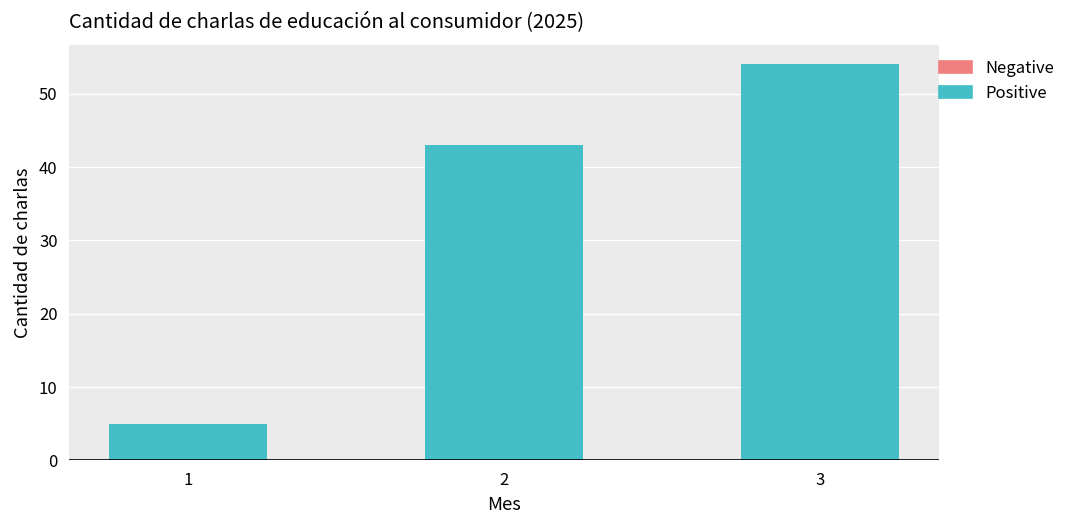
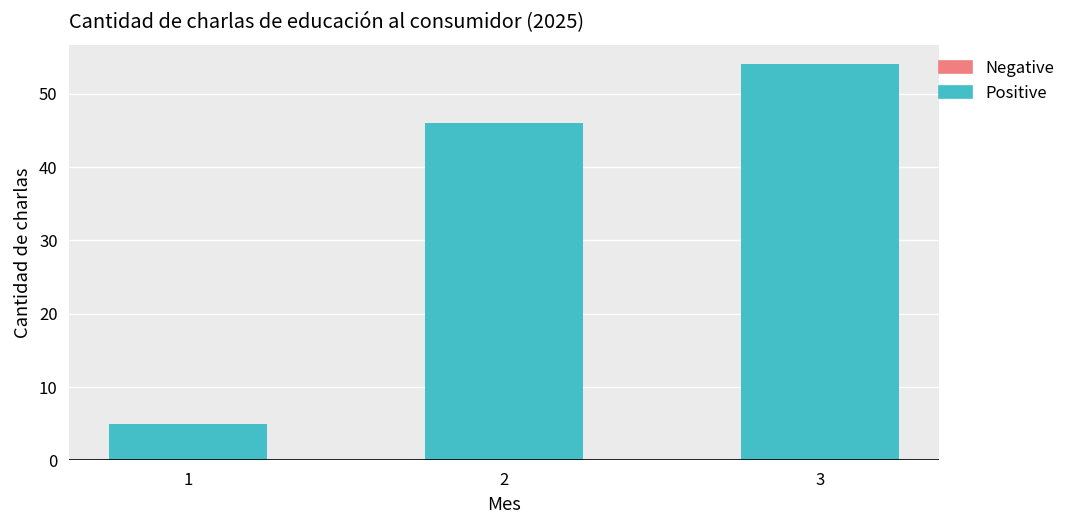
Positive, 2: 43 -> 46
